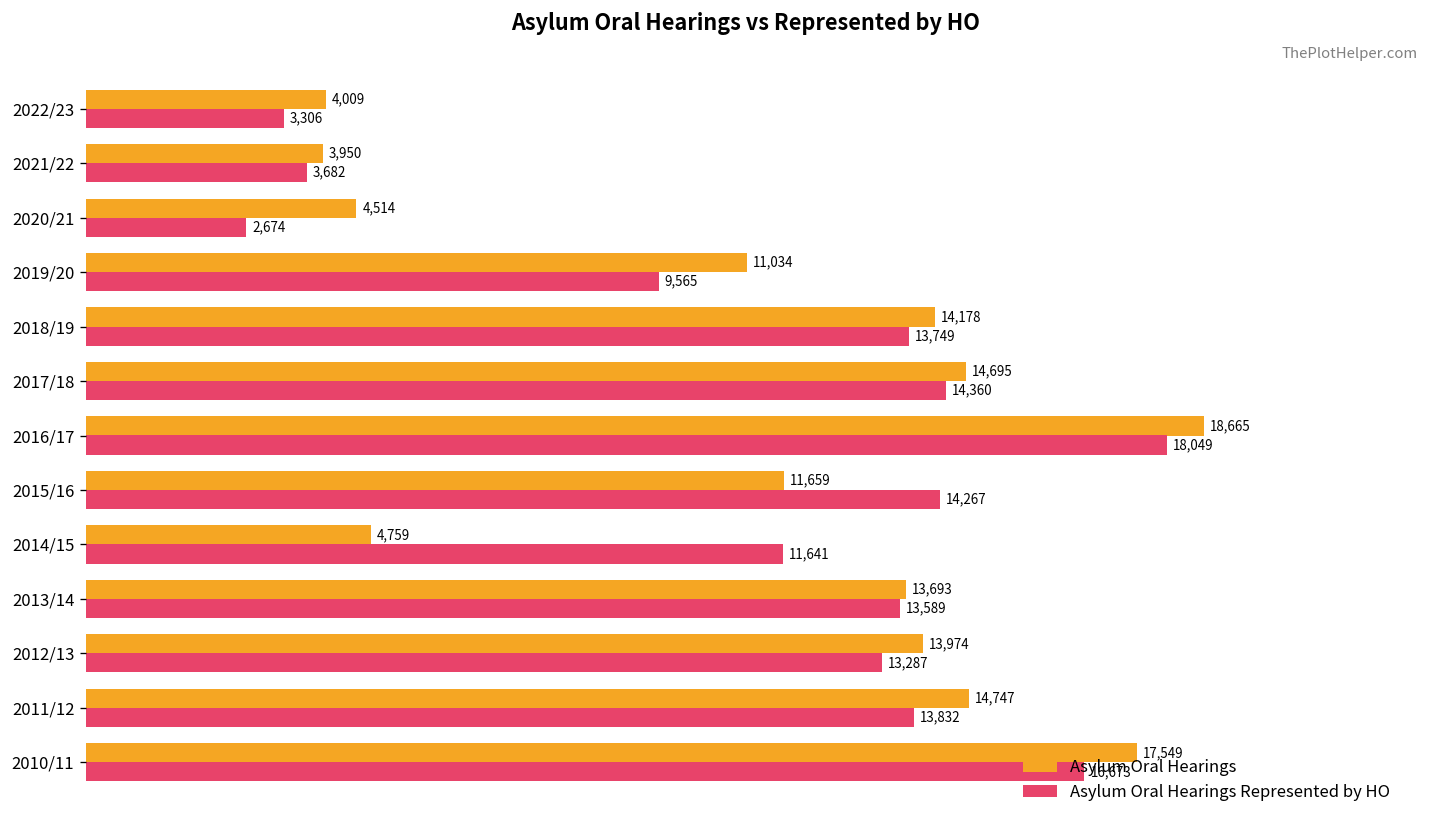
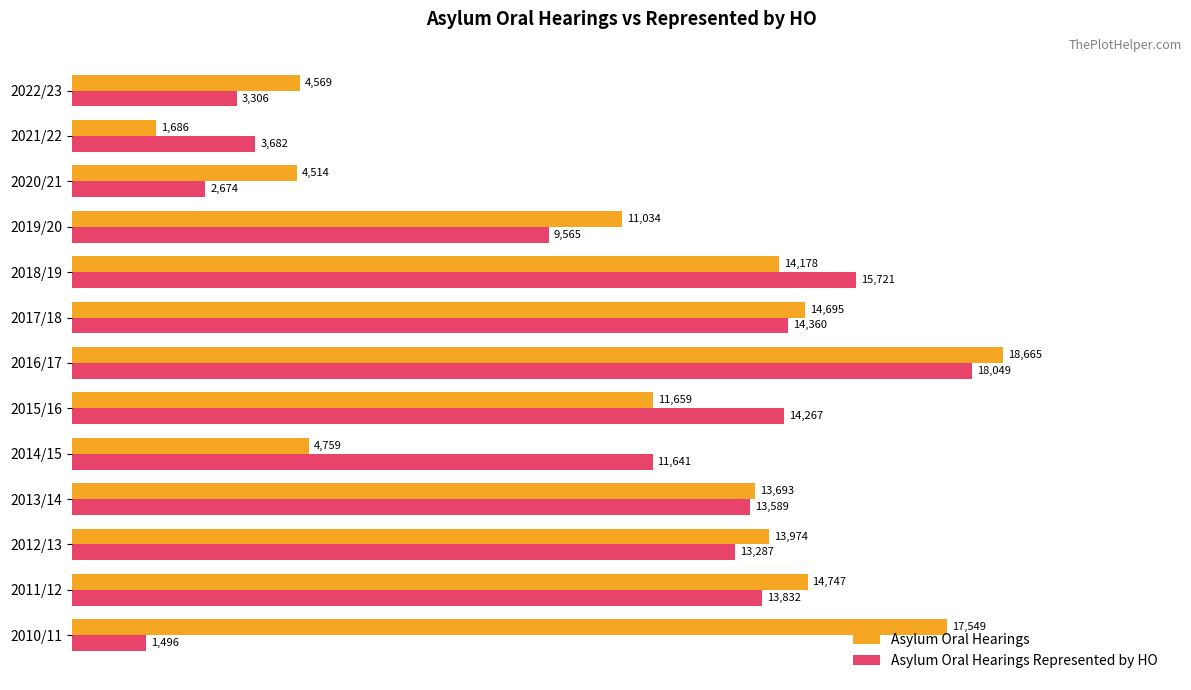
Asylum Oral Hearings, 2022/23: 4,009 -> 4,569
Asylum Oral Hearings, 2021/22: 3,950 -> 1,686
Asylum Oral Hearings Represented by HO, 2018/19: 13,749 -> 15,721
Asylum Oral Hearings Represented by HO, 2010/11: 16,673 -> 1,496
